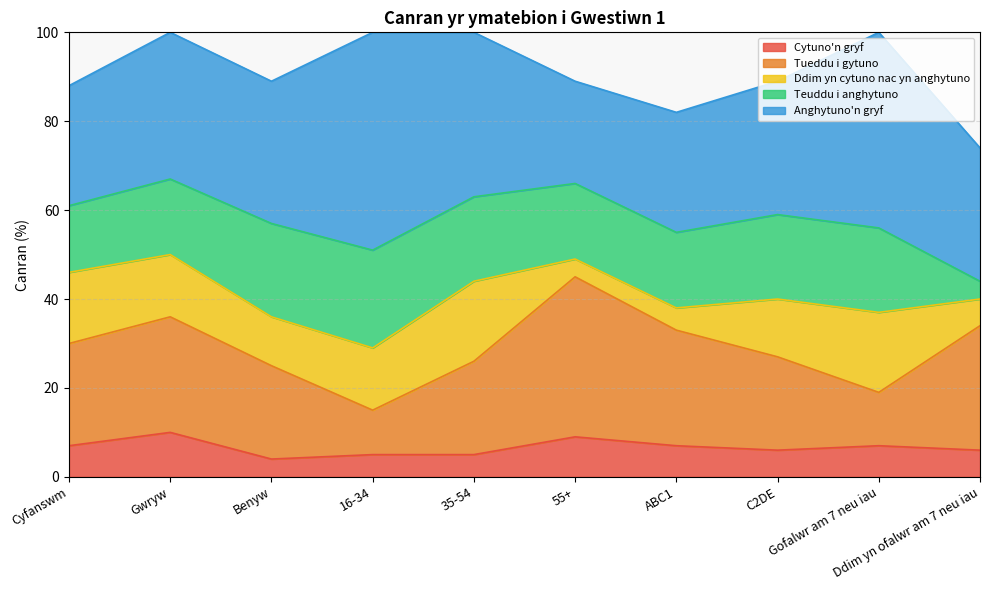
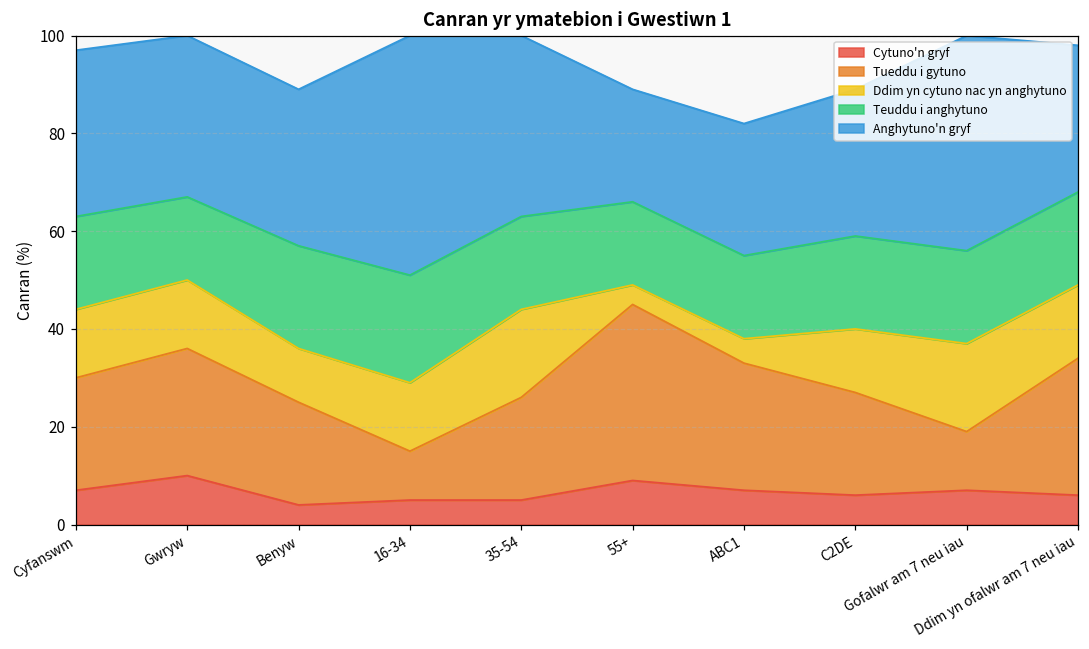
Ddim yn cytuno nac yn anghytuno, Cyfanswm: 16 -> 14
Teuddu i anghytuno, Cyfanswm: 15 -> 19
Anghytuno'n gryf, Cyfanswm: 27 -> 34
Ddim yn cytuno nac yn anghytuno, Ddim yn ofalwr am 7 neu iau: 6 -> 15
Teuddu i anghytuno, Ddim yn ofalwr am 7 neu iau: 4 -> 19
